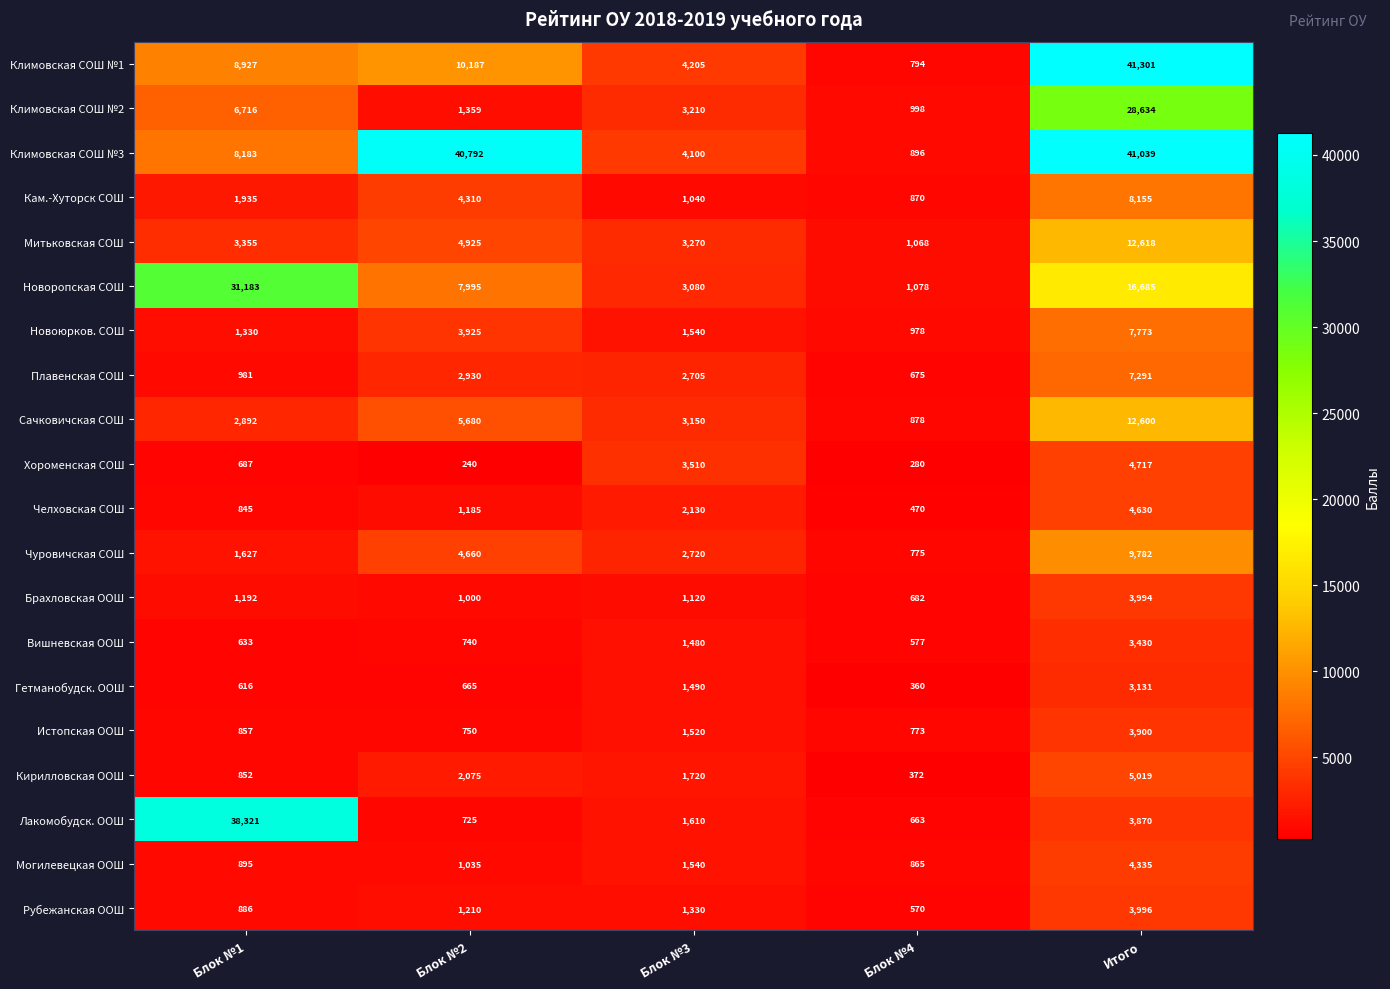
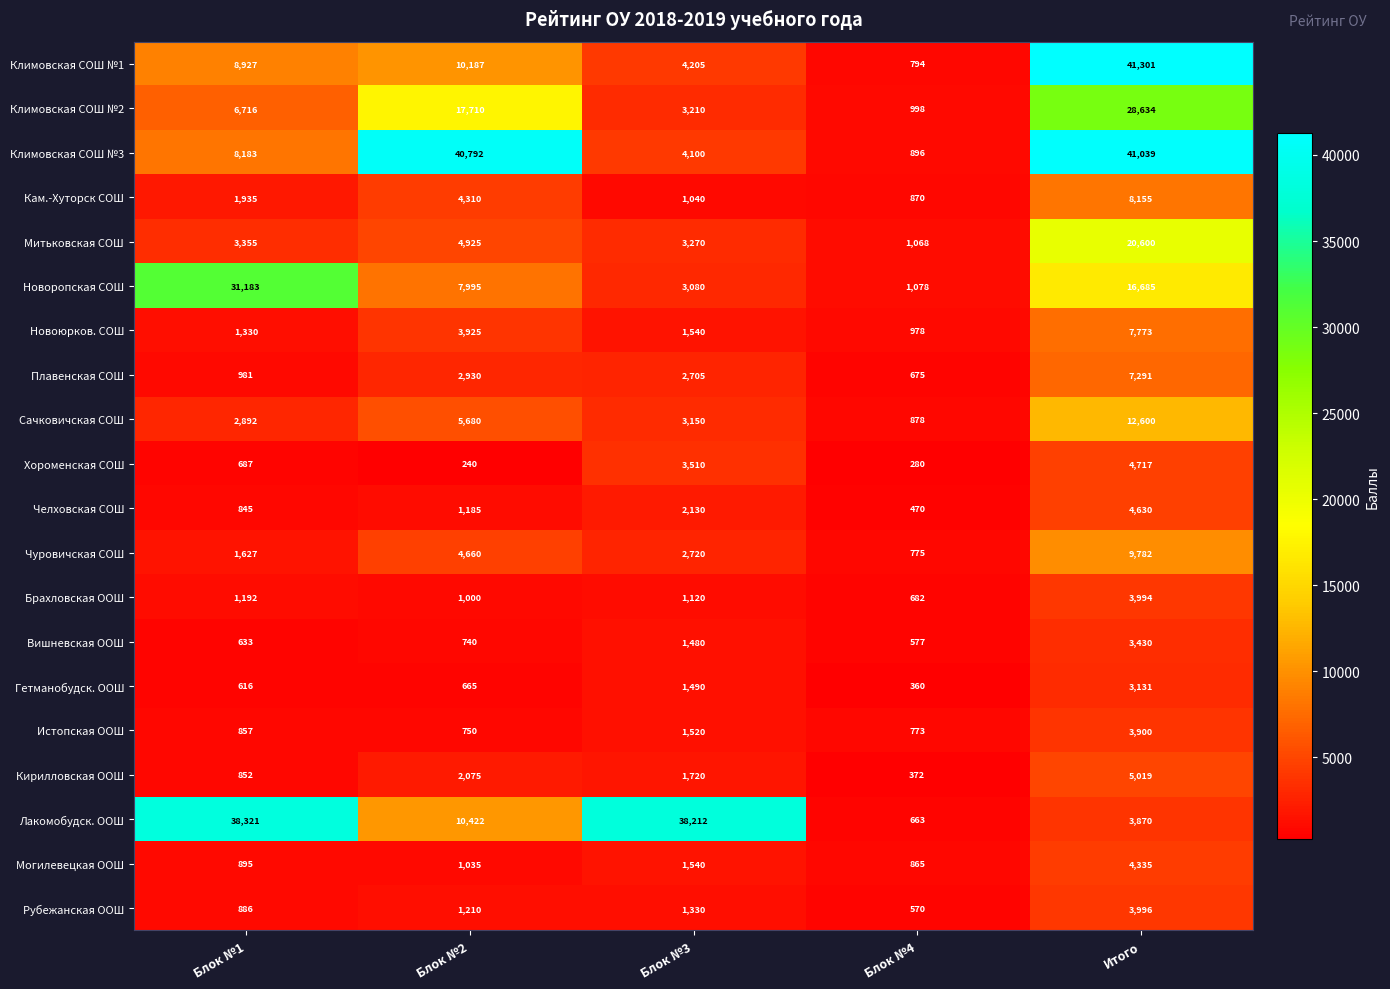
Климовская СОШ №2, Блок №2: 1,359 -> 17,710
Митьковская СОШ, Итого: 12,618 -> 20,600
Лакомобудск. ООШ, Блок №2: 725 -> 10,422
Лакомобудск. ООШ, Блок №3: 1,610 -> 38,212
